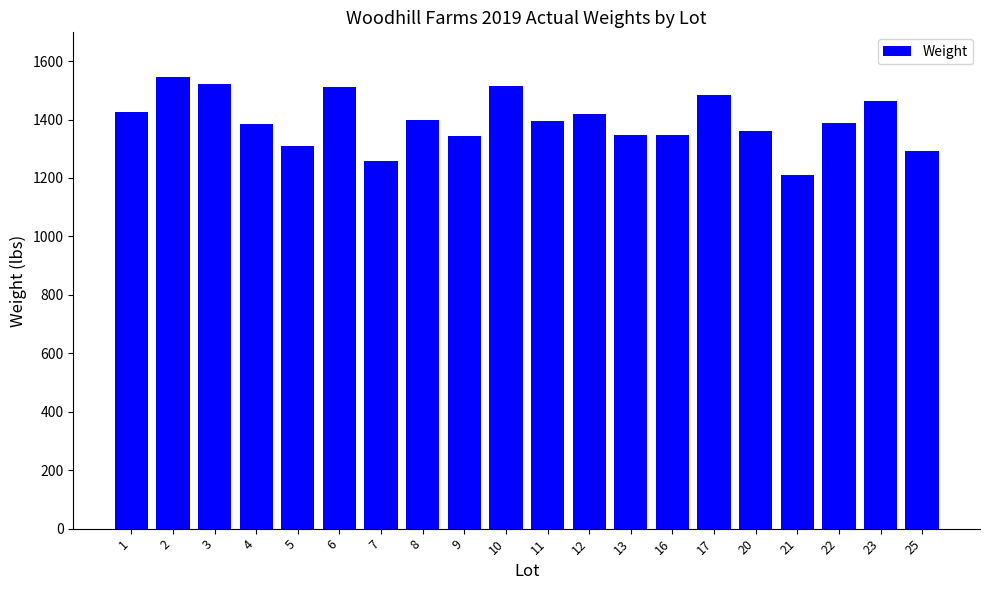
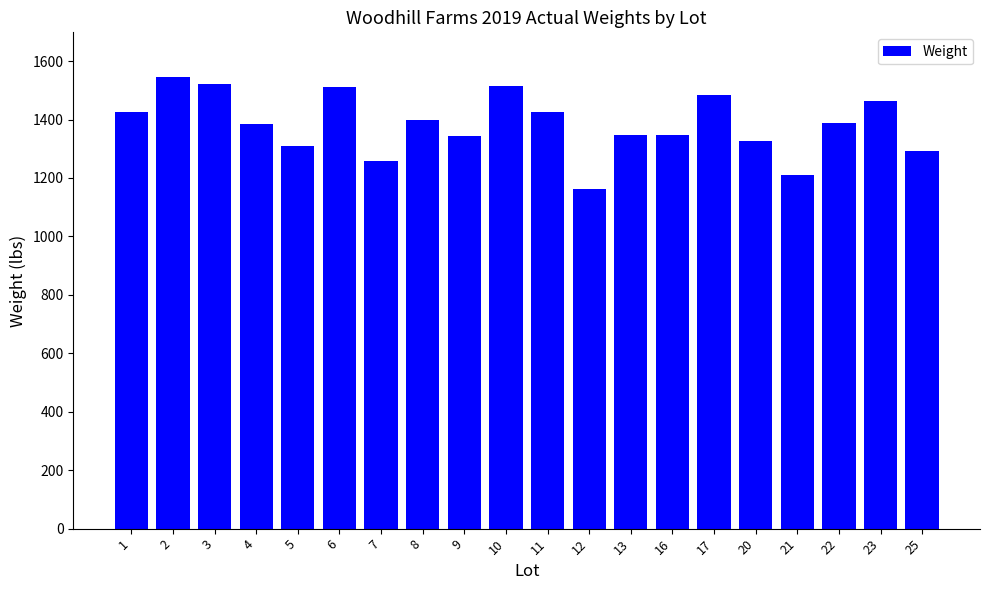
11: 1400 -> 1430
12: 1420 -> 1160
20: 1360 -> 1330
